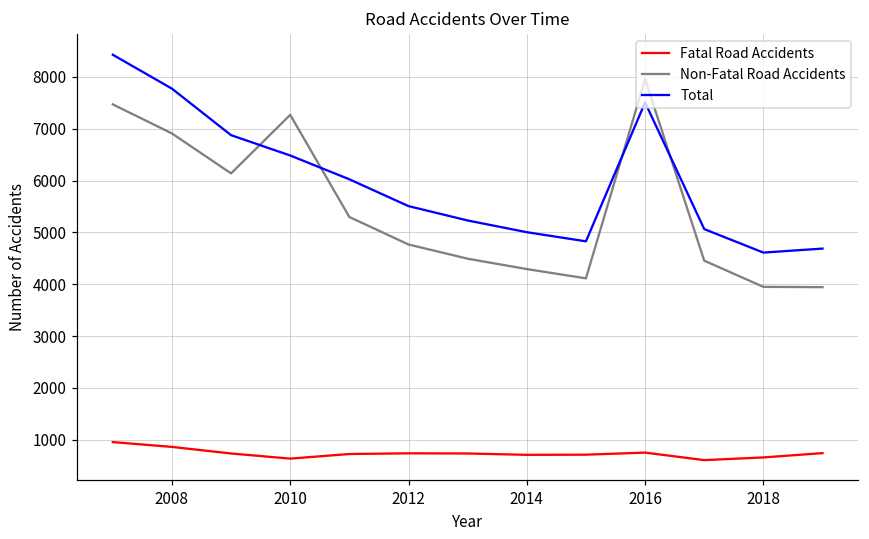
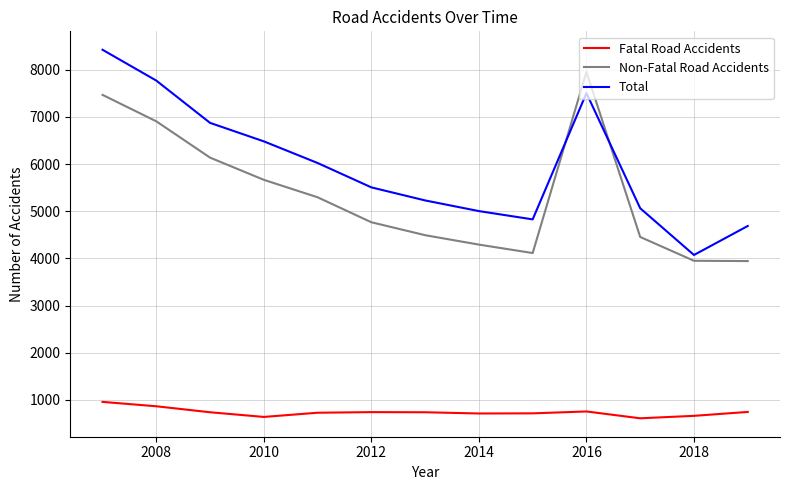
Non-Fatal Road Accidents, 2010: 7300 -> 5700
Total, 2018: 4600 -> 4100
